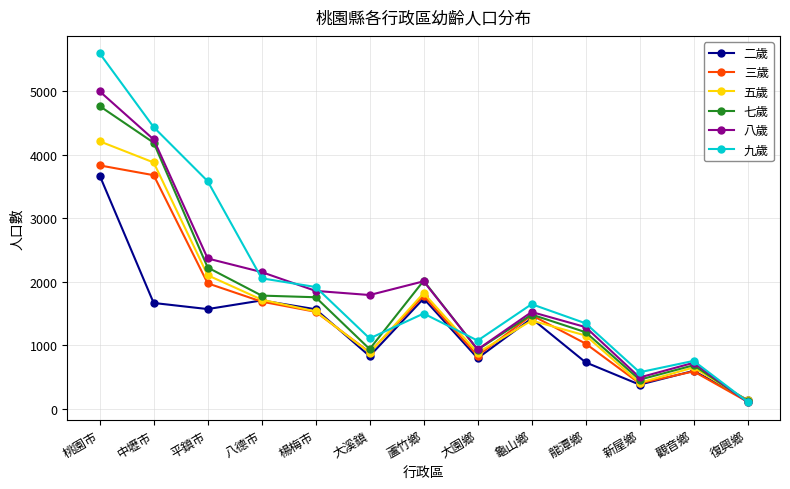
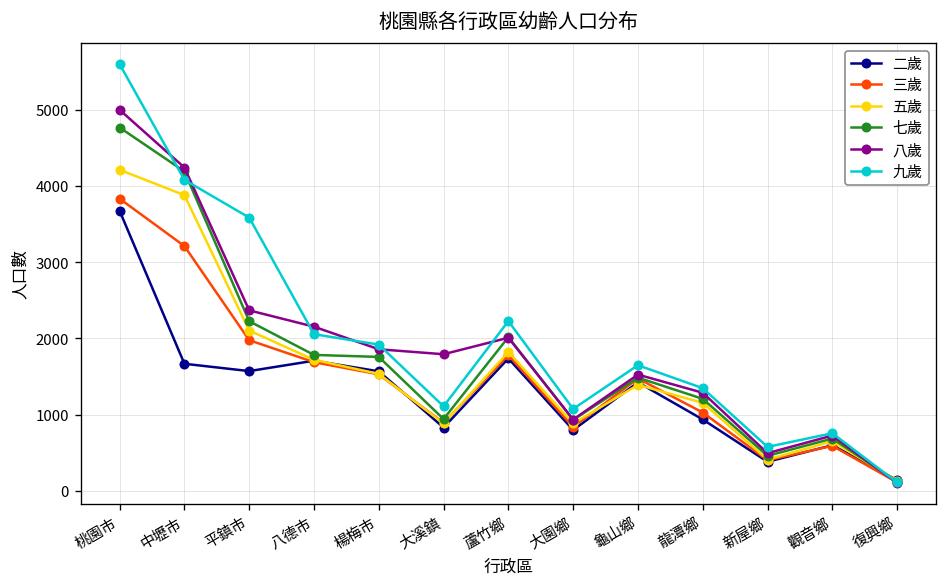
三歲, 中壢市: 3700 -> 3200
九歲, 中壢市: 4400 -> 4100
九歲, 蘆竹鄉: 1500 -> 2200
二歲, 龍潭鄉: 700 -> 900
